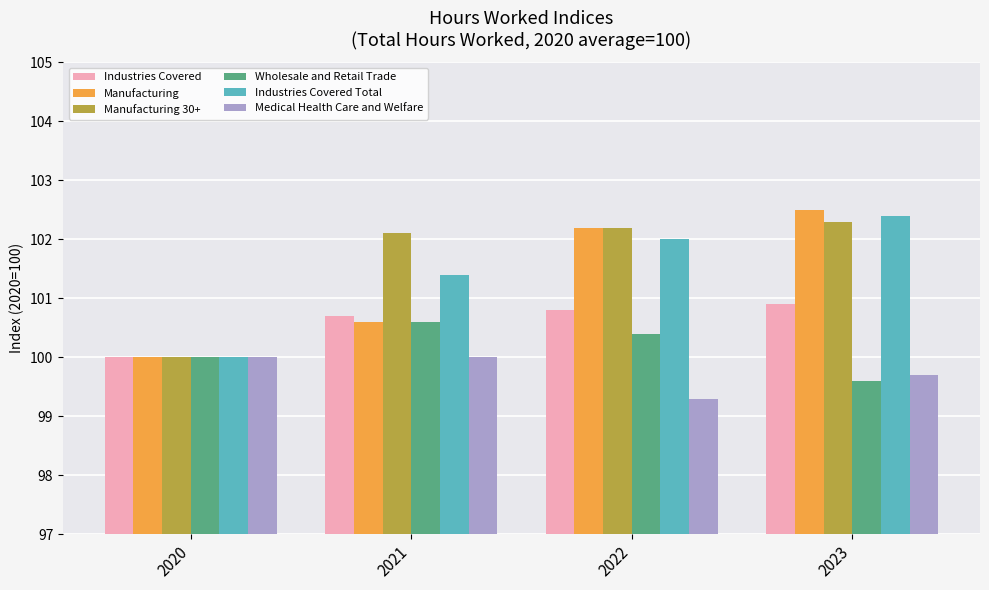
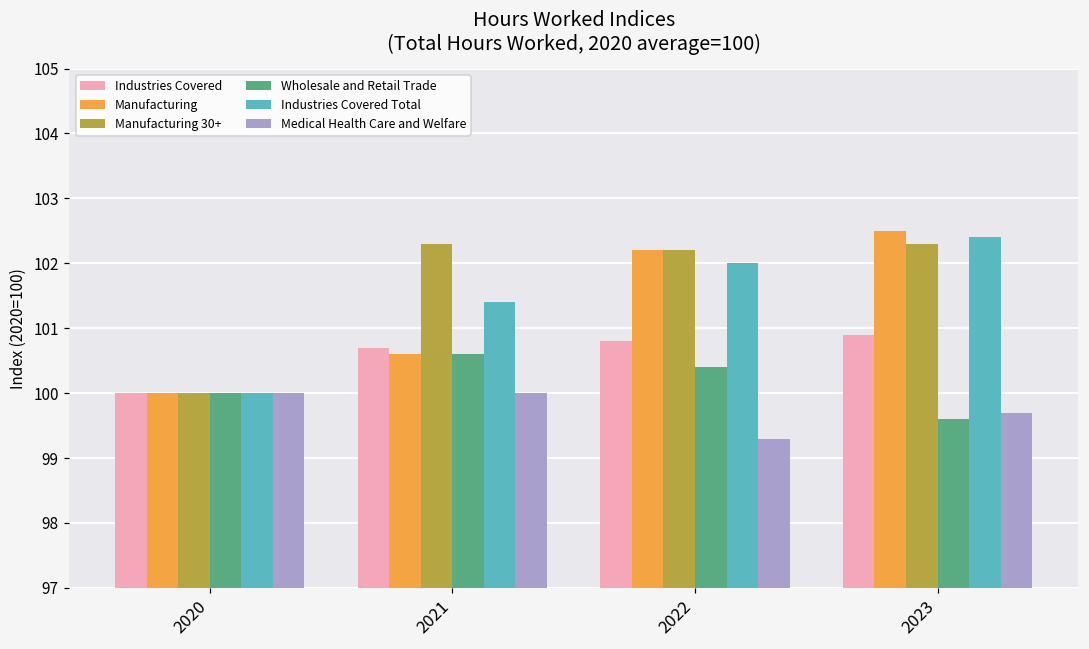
Manufacturing 30+, 2021: 102.1 -> 102.3
